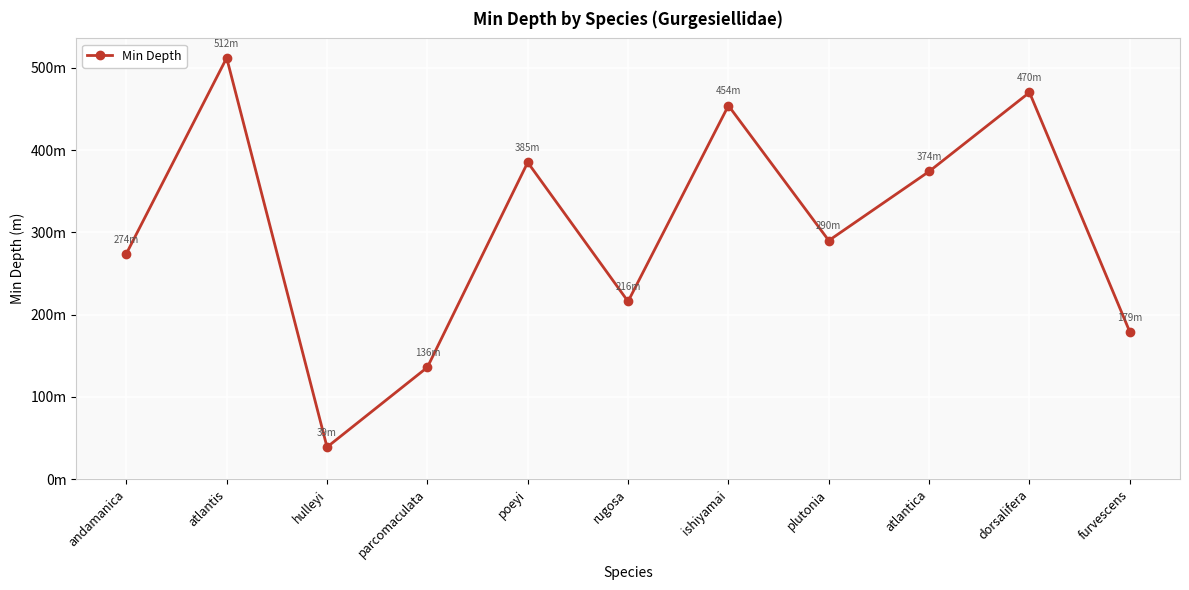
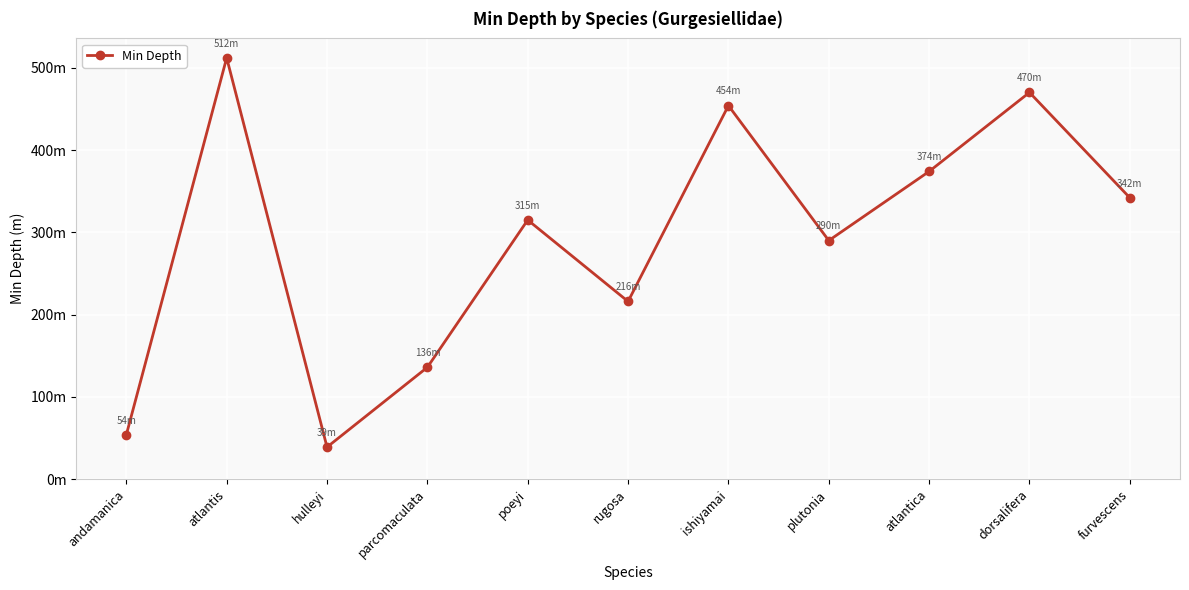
andamanica: 274m -> 54m
poeyi: 385m -> 315m
furvescens: 179m -> 342m
